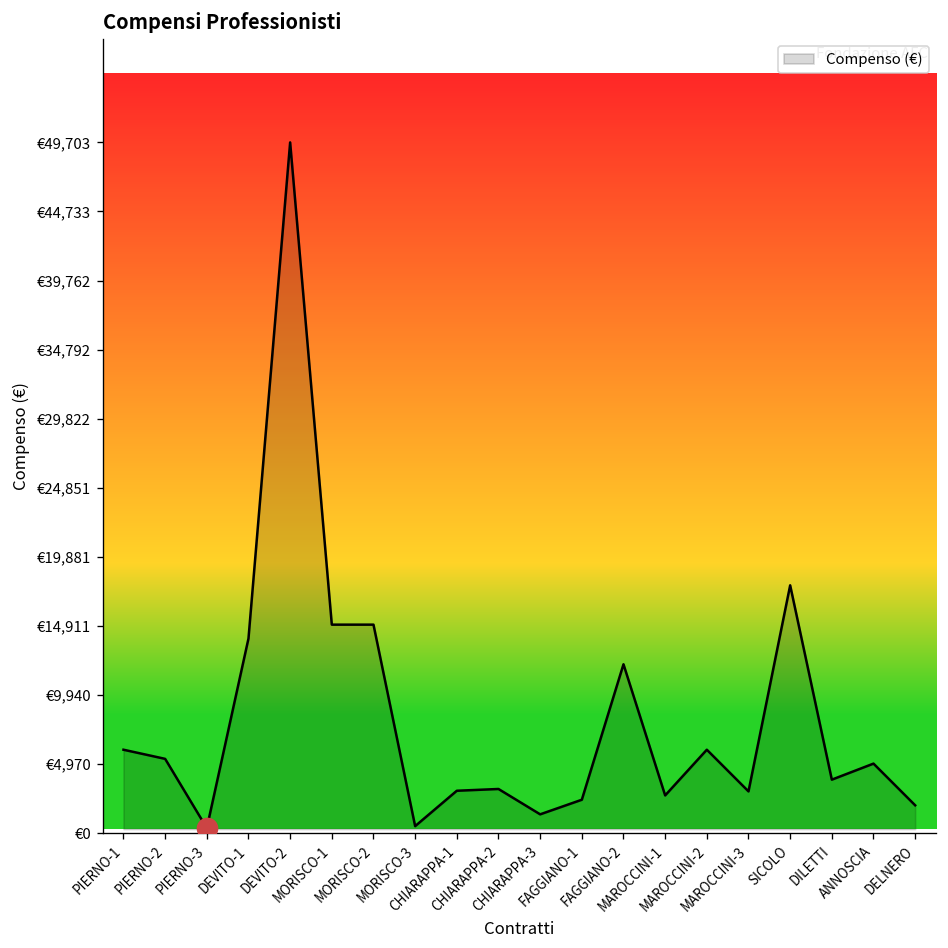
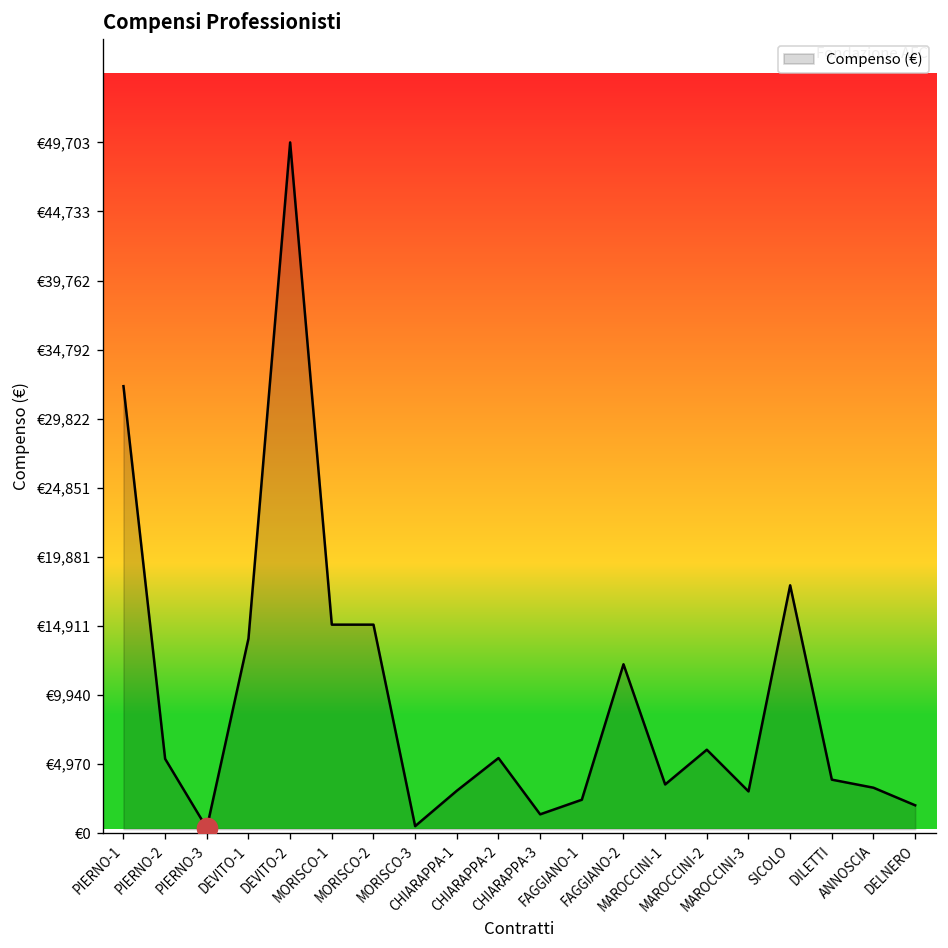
Compenso (€), PIERNO-1: €6,000 -> €32,200
Compenso (€), CHIARAPPA-2: €3,200 -> €5,400
Compenso (€), MAROCCINI-1: €2,700 -> €3,500
Compenso (€), ANNOSCIA: €5,000 -> €3,300
